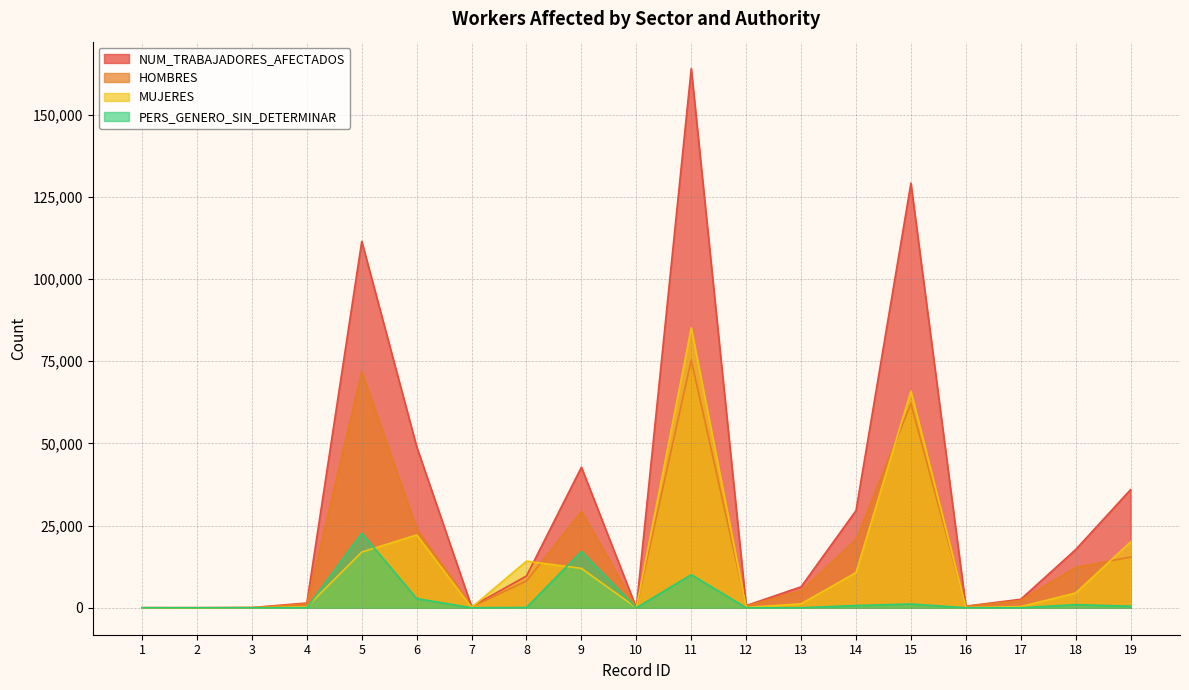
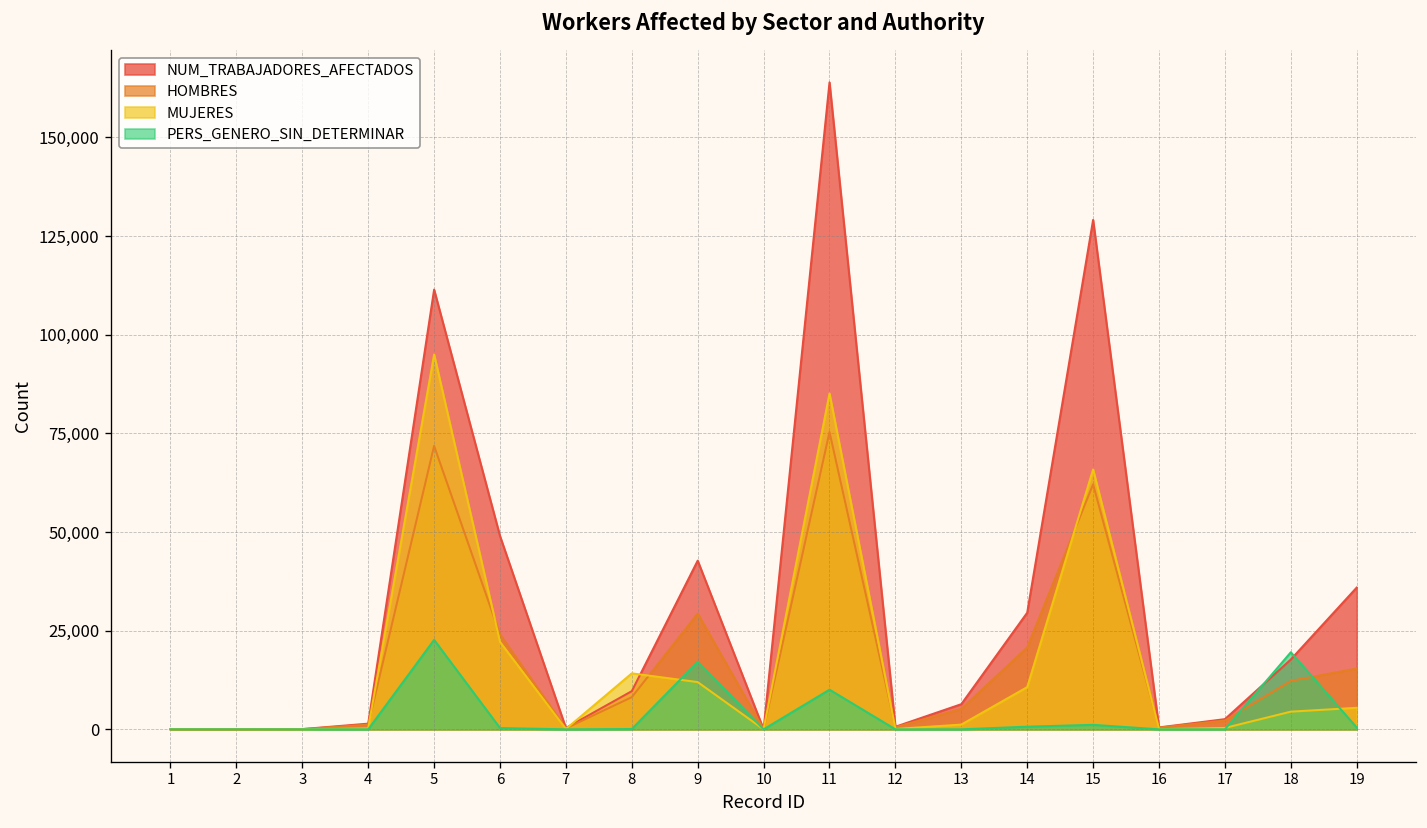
MUJERES, 5: 17,000 -> 95,000
PERS_GENERO_SIN_DETERMINAR, 6: 3,000 -> 0
PERS_GENERO_SIN_DETERMINAR, 18: 1,000 -> 20,000
MUJERES, 19: 20,000 -> 5,000
